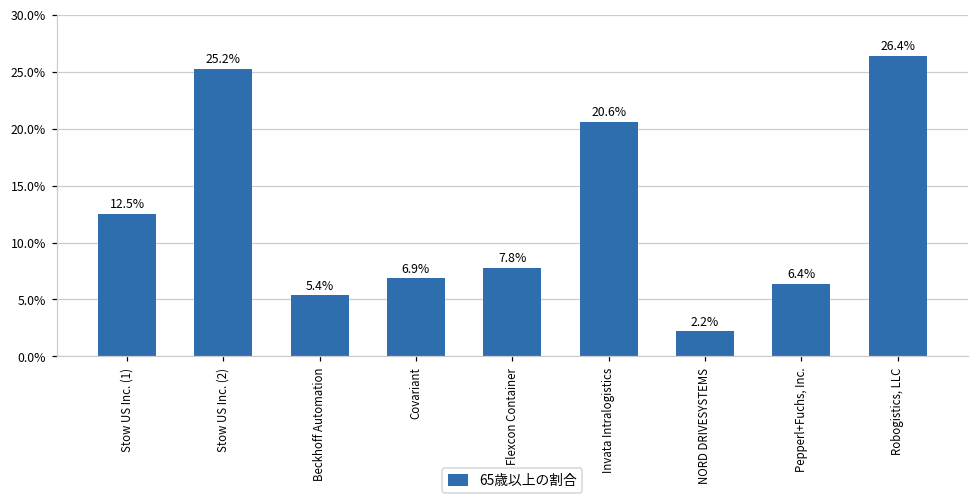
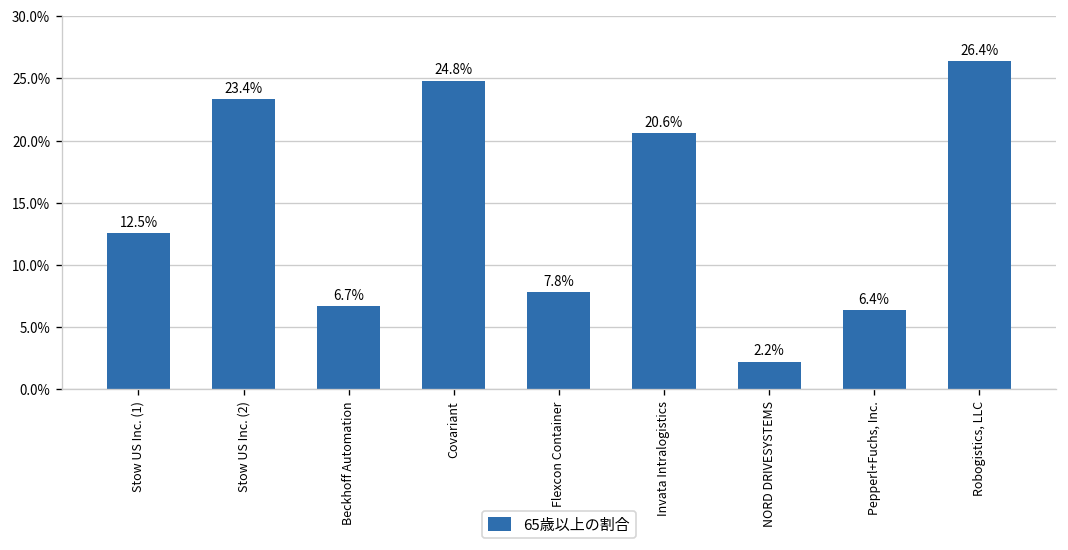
Stow US Inc. (2): 25.2% -> 23.4%
Beckhoff Automation: 5.4% -> 6.7%
Covariant: 6.9% -> 24.8%
